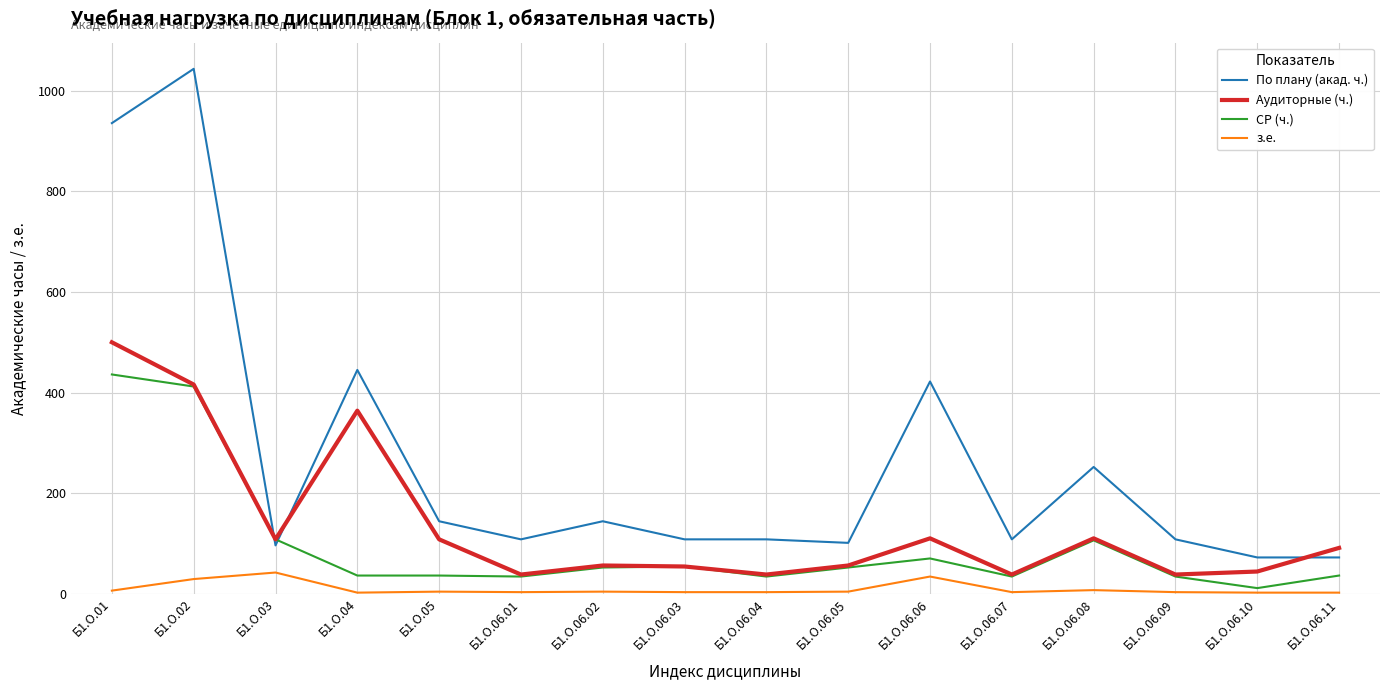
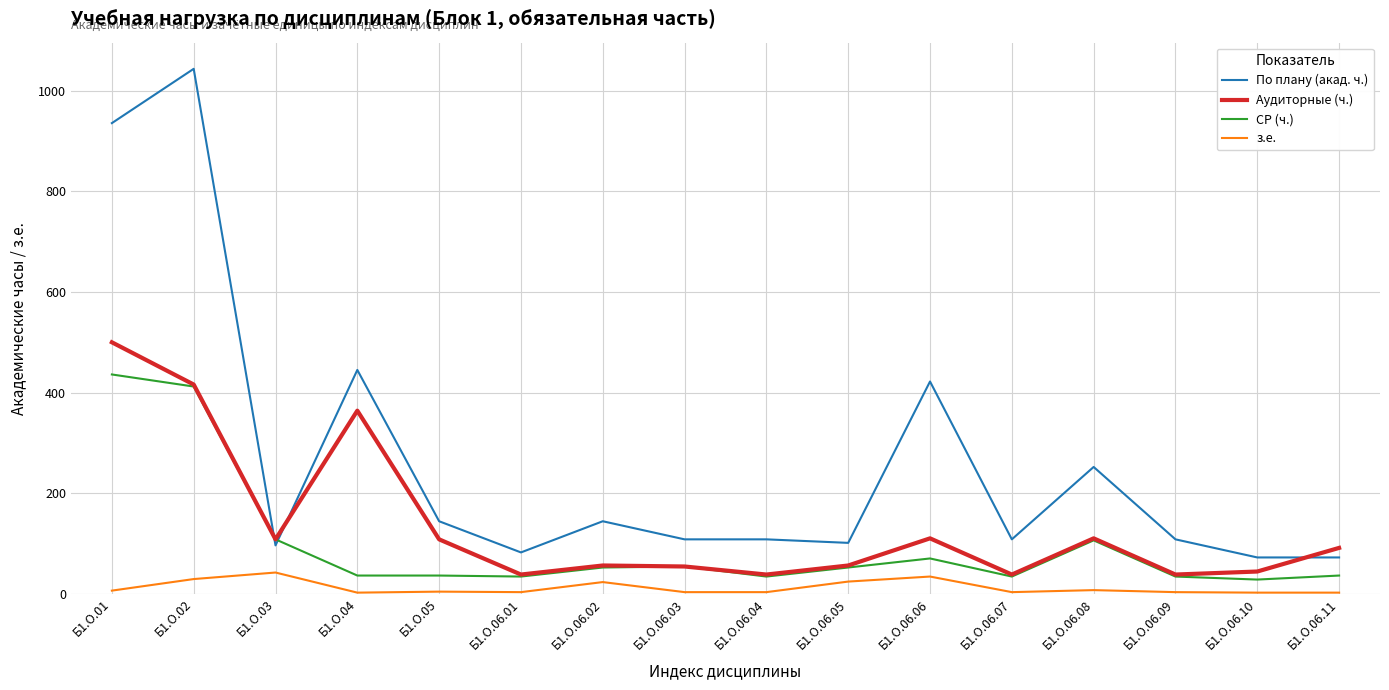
По плану (акад. ч.), Б1.О.06.01: 110 -> 80
з.е., Б1.О.06.02: 0 -> 20
з.е., Б1.О.06.05: 0 -> 20
СР (ч.), Б1.О.06.10: 10 -> 30
